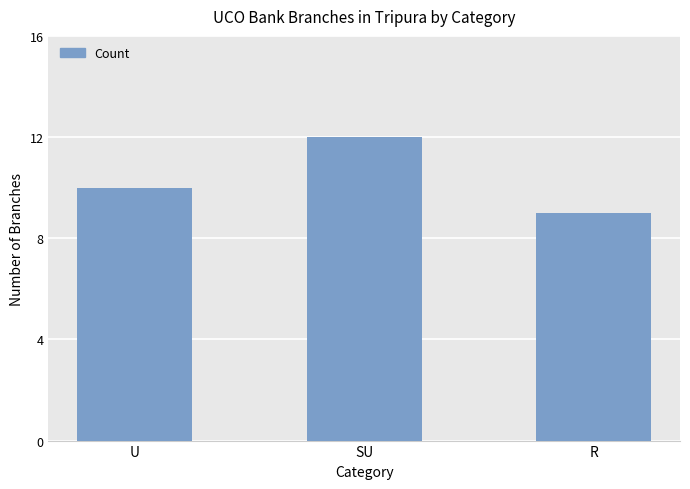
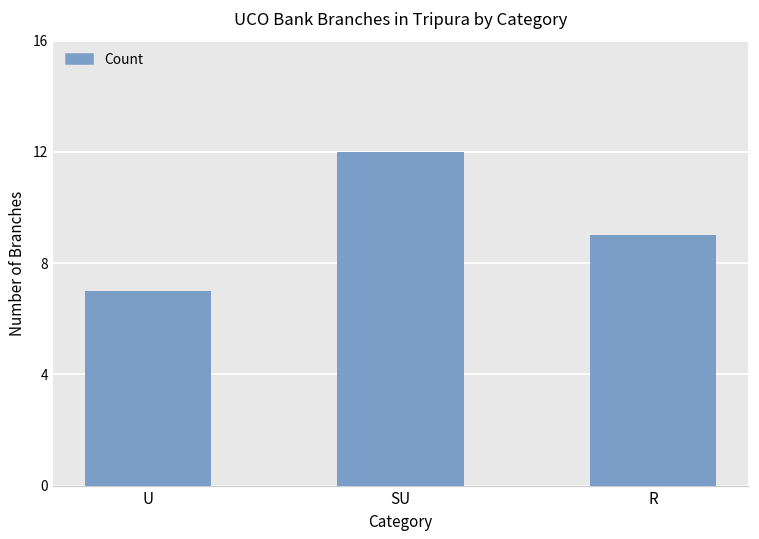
U: 10 -> 7
